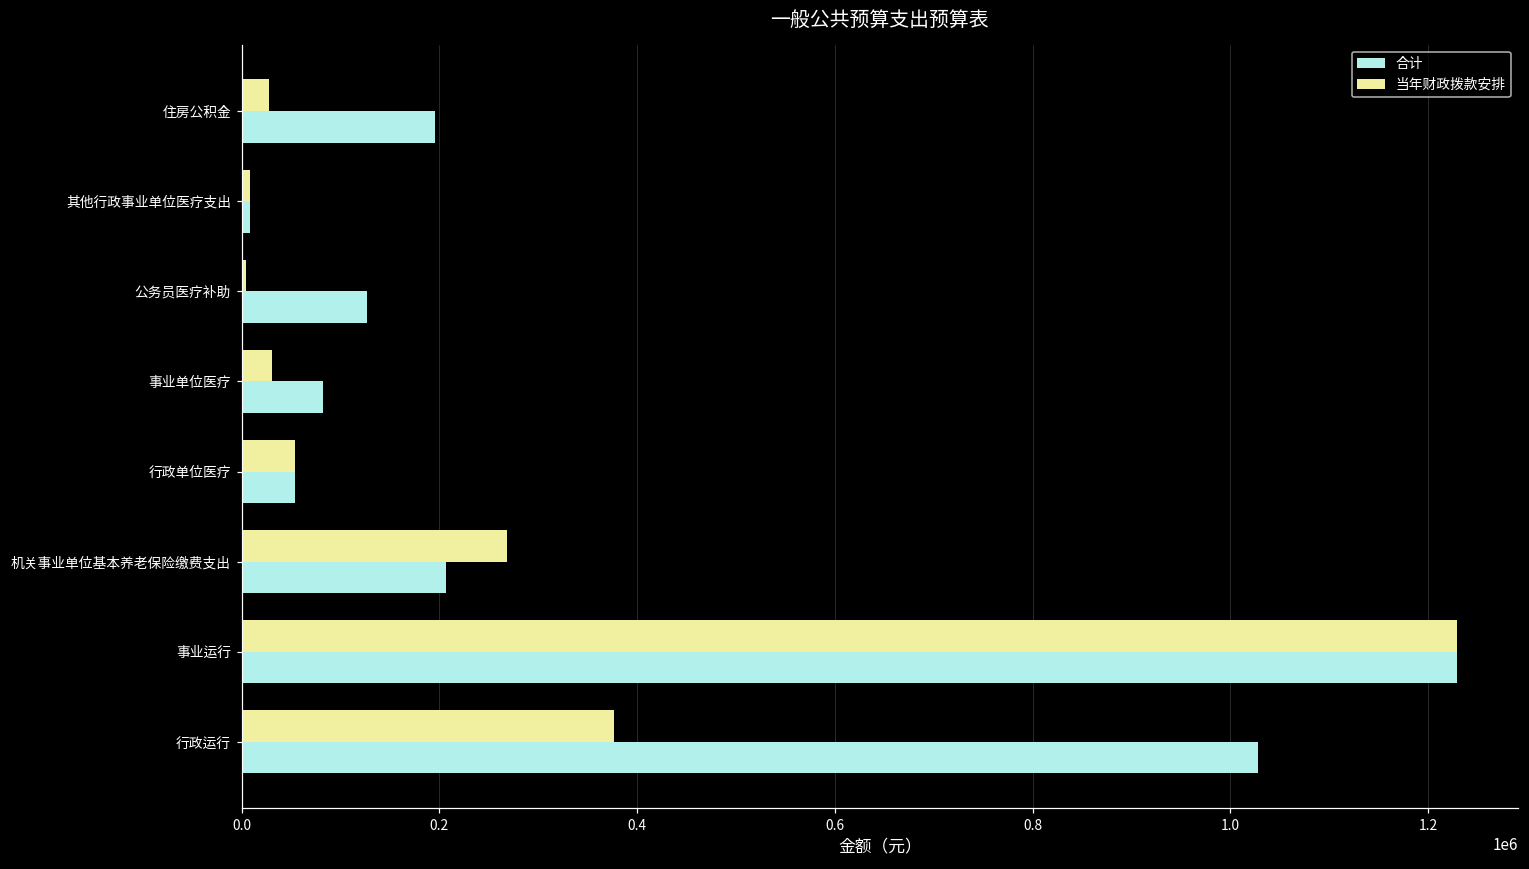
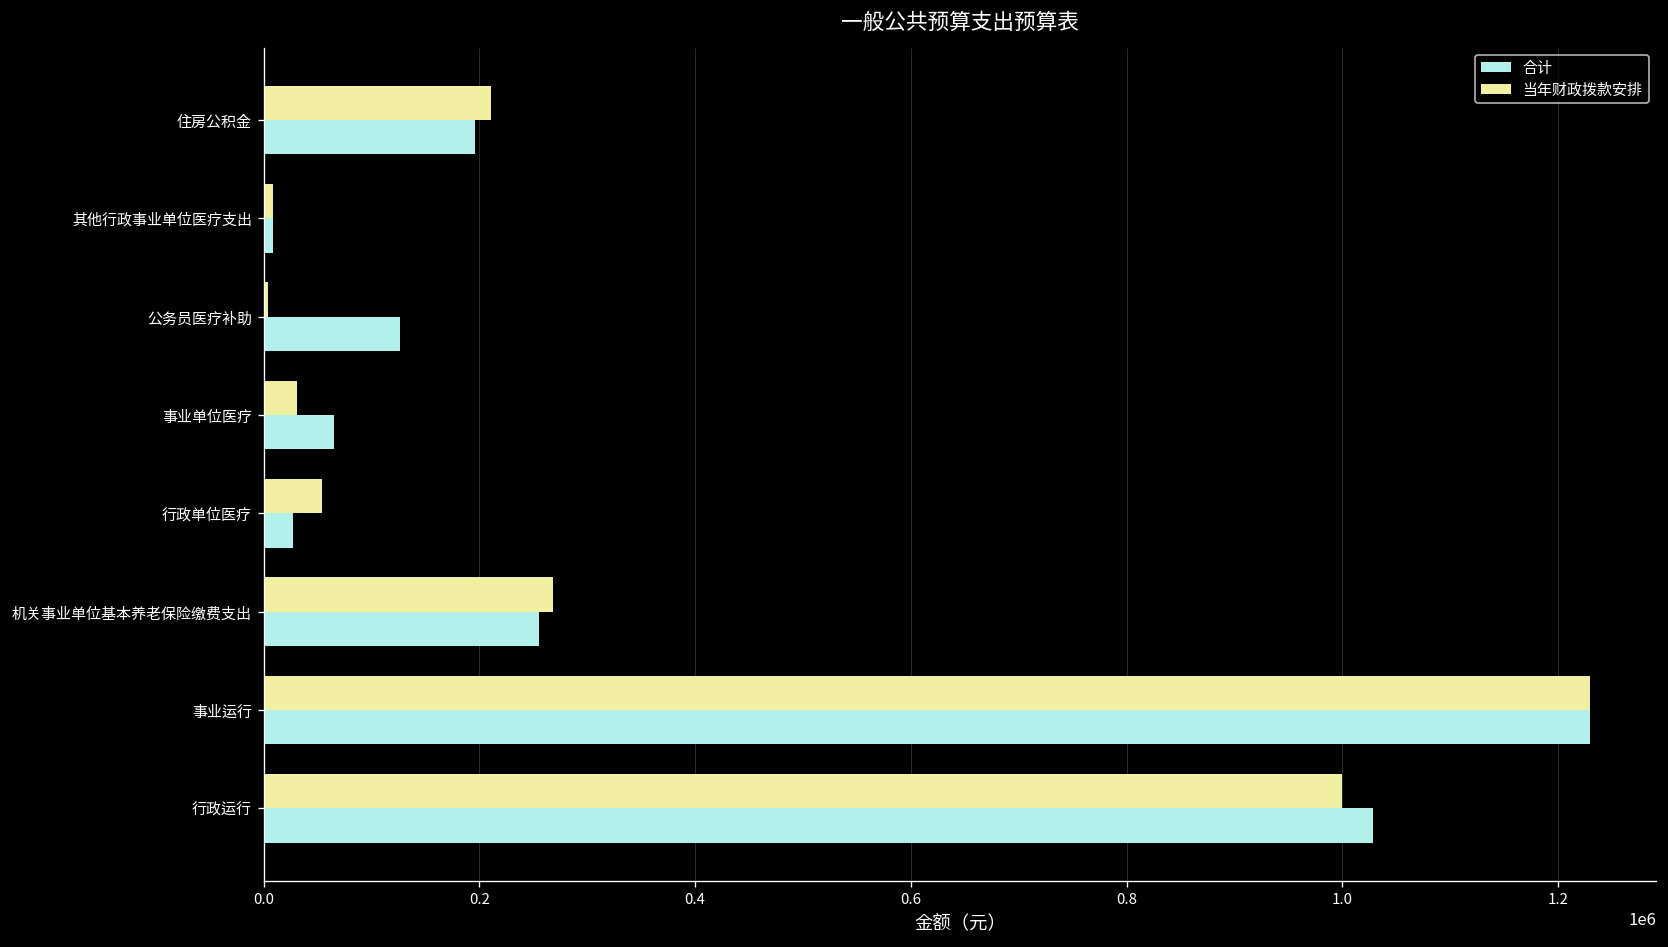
当年财政拨款安排, 住房公积金: 30000 -> 210000
合计, 事业单位医疗: 80000 -> 70000
合计, 行政单位医疗: 50000 -> 30000
合计, 机关事业单位基本养老保险缴费支出: 210000 -> 260000
当年财政拨款安排, 行政运行: 380000 -> 1000000
